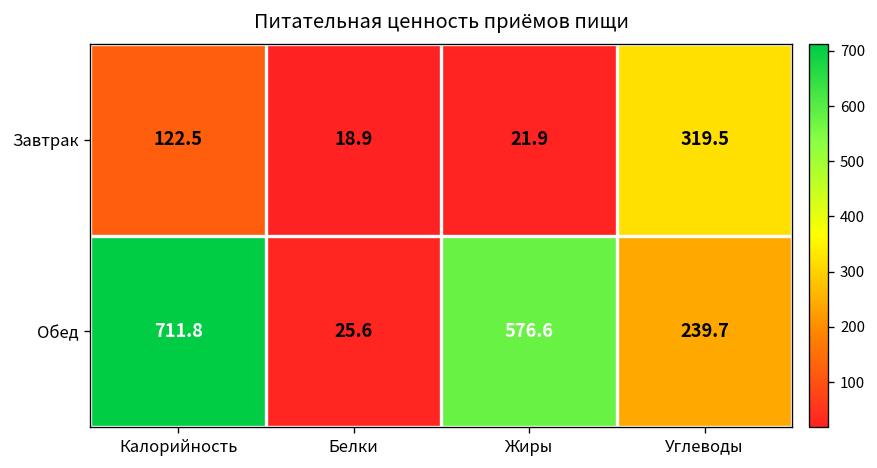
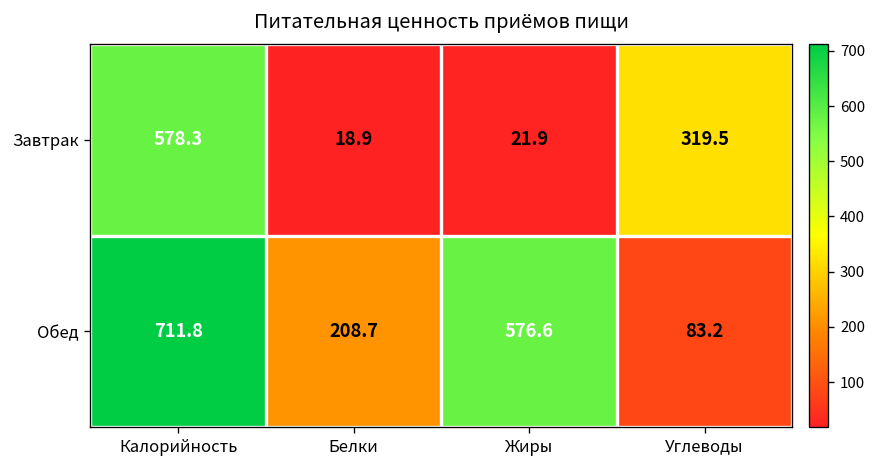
Завтрак, Калорийность: 122.5 -> 578.3
Обед, Белки: 25.6 -> 208.7
Обед, Углеводы: 239.7 -> 83.2
